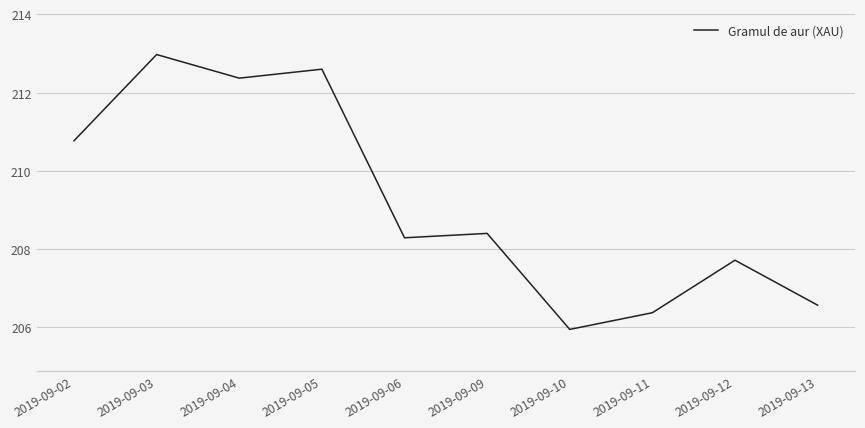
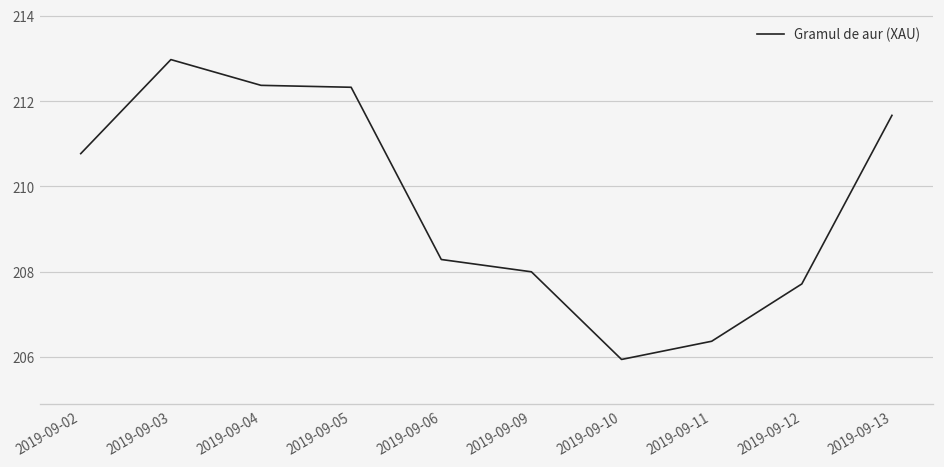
2019-09-05: 212.6 -> 212.3
2019-09-09: 208.4 -> 208.0
2019-09-13: 206.6 -> 211.7
